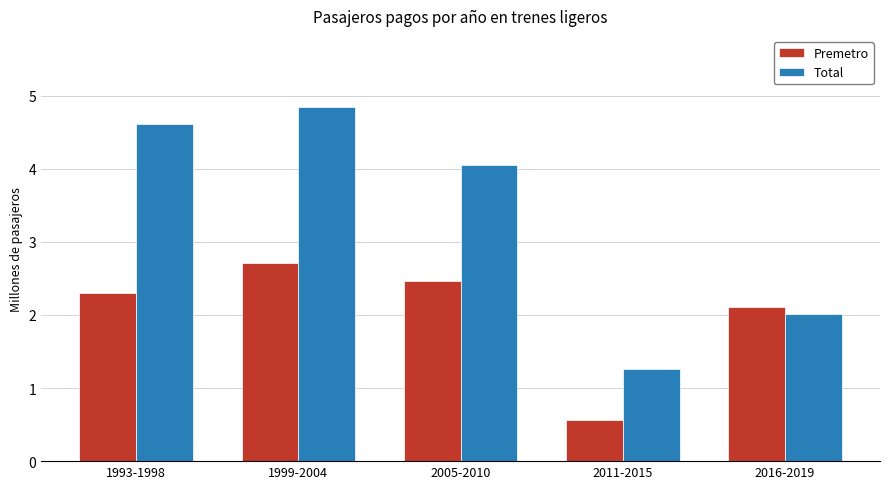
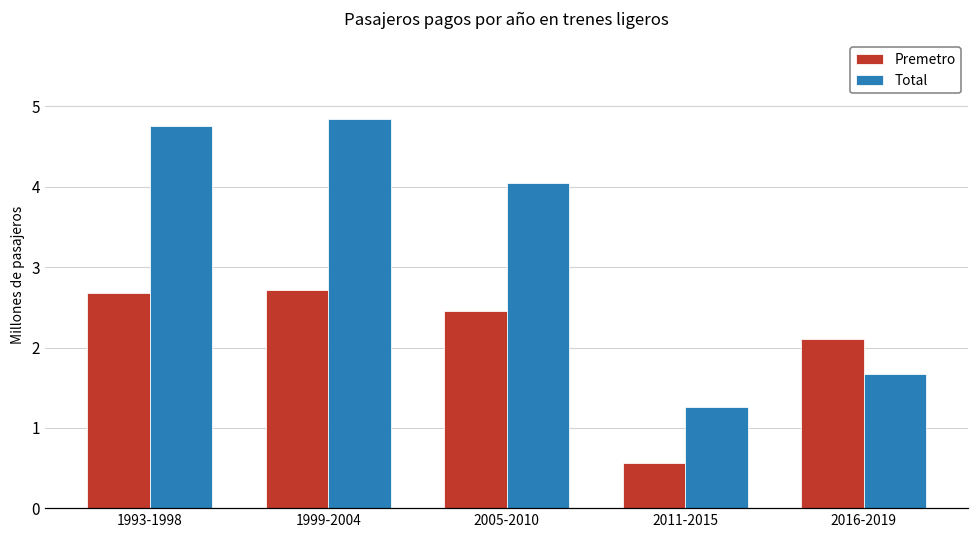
Premetro, 1993-1998: 2.3 -> 2.7
Total, 1993-1998: 4.6 -> 4.8
Total, 2016-2019: 2.0 -> 1.7
